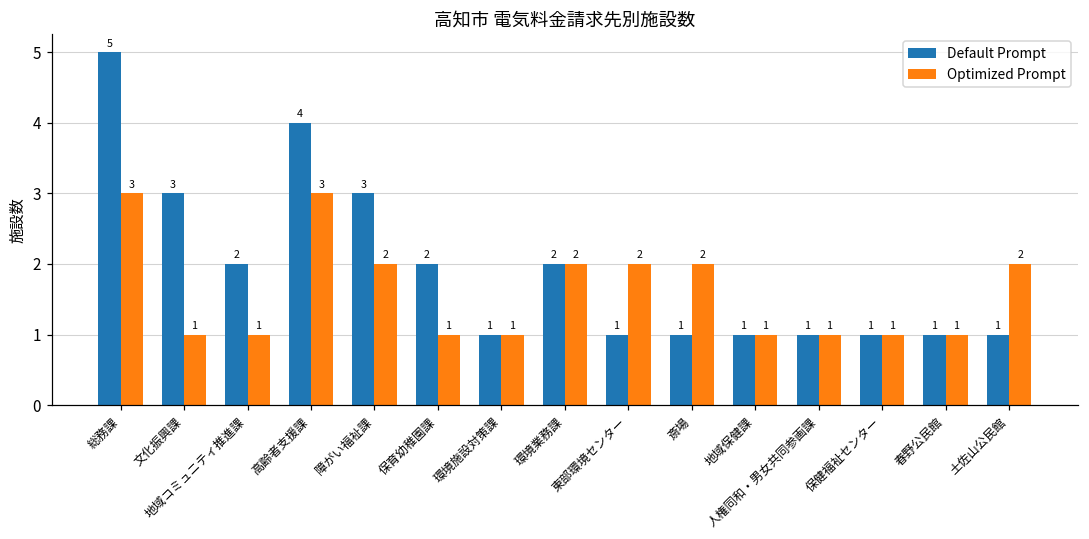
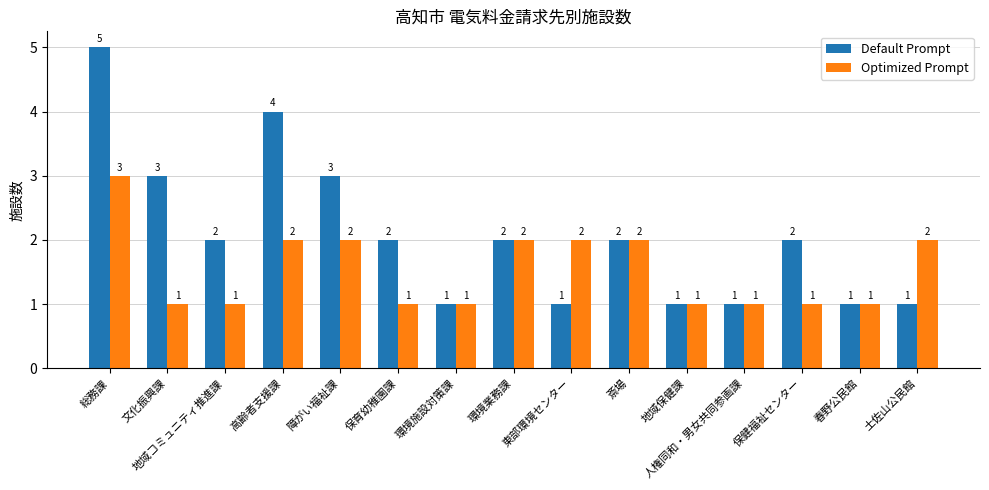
Optimized Prompt, 高齢者支援課: 3 -> 2
Default Prompt, 斎場: 1 -> 2
Default Prompt, 保健福祉センター: 1 -> 2
